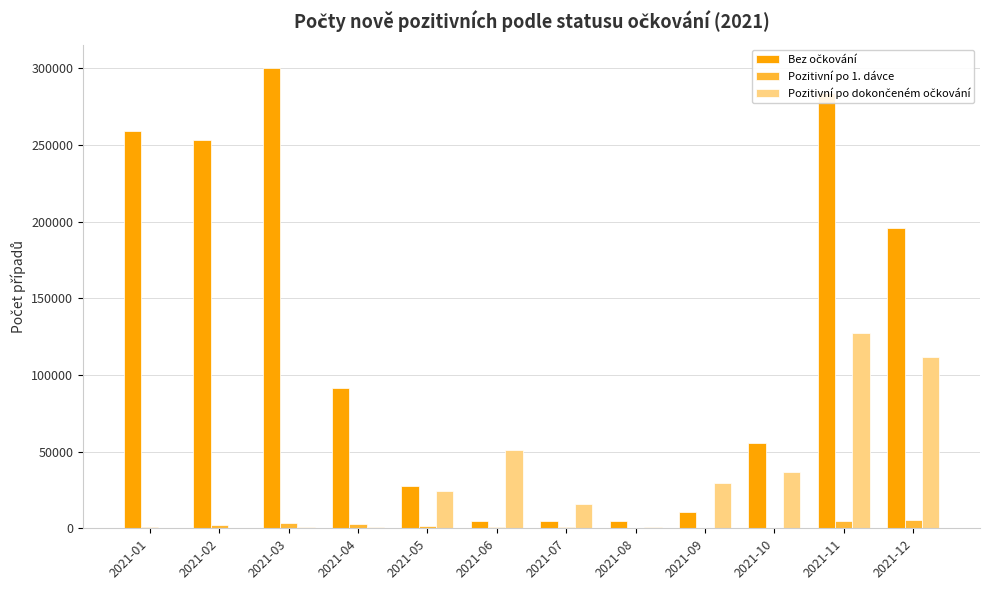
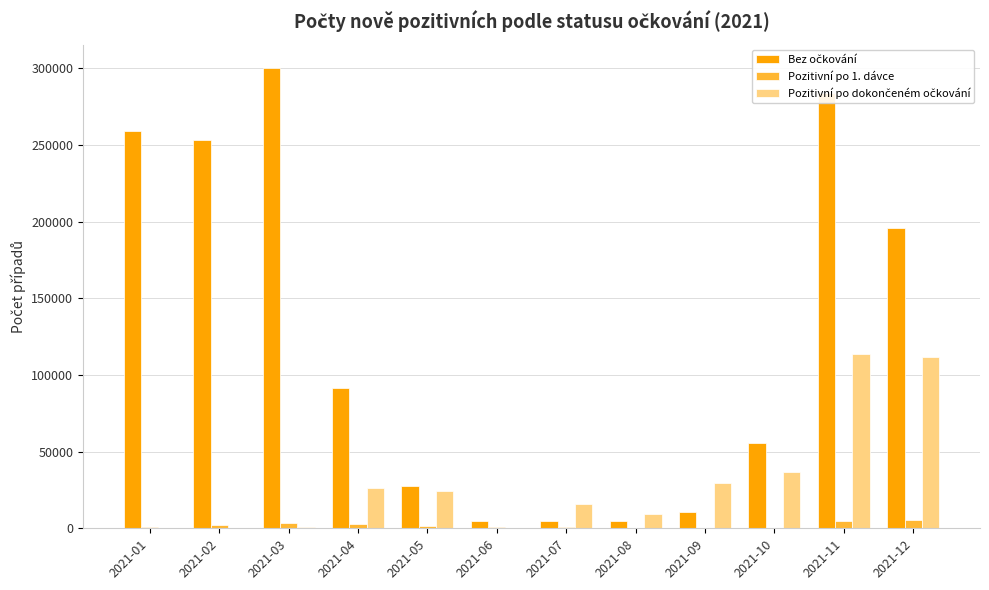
Pozitivní po dokončeném očkování, 2021-04: 1000 -> 26000
Pozitivní po dokončeném očkování, 2021-06: 51000 -> 0
Pozitivní po dokončeném očkování, 2021-08: 1000 -> 9000
Pozitivní po dokončeném očkování, 2021-11: 127000 -> 114000
